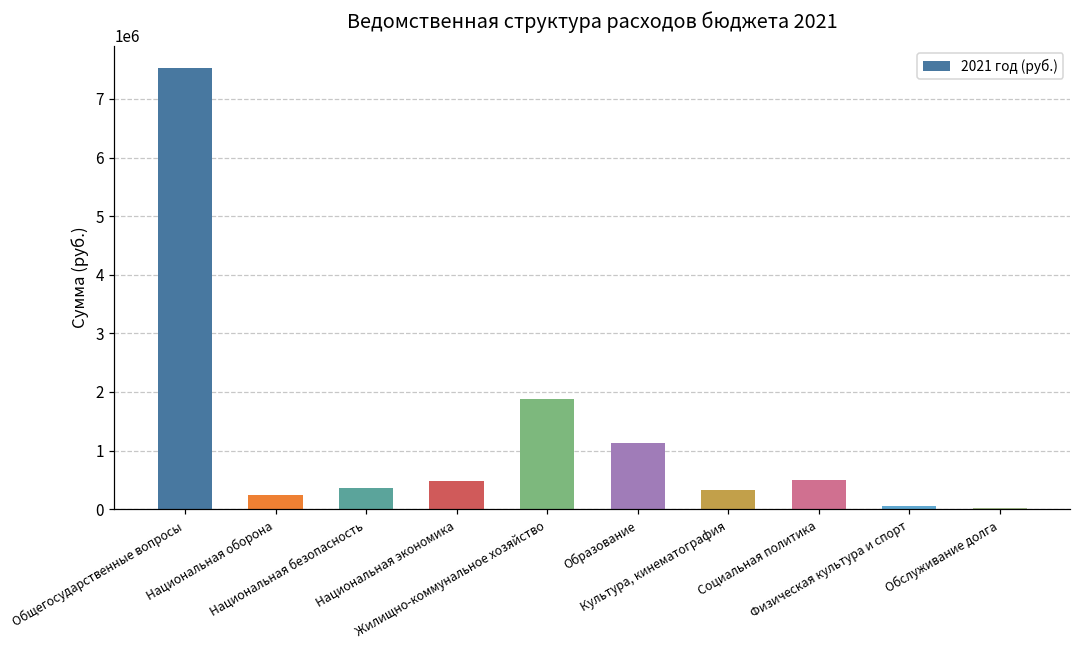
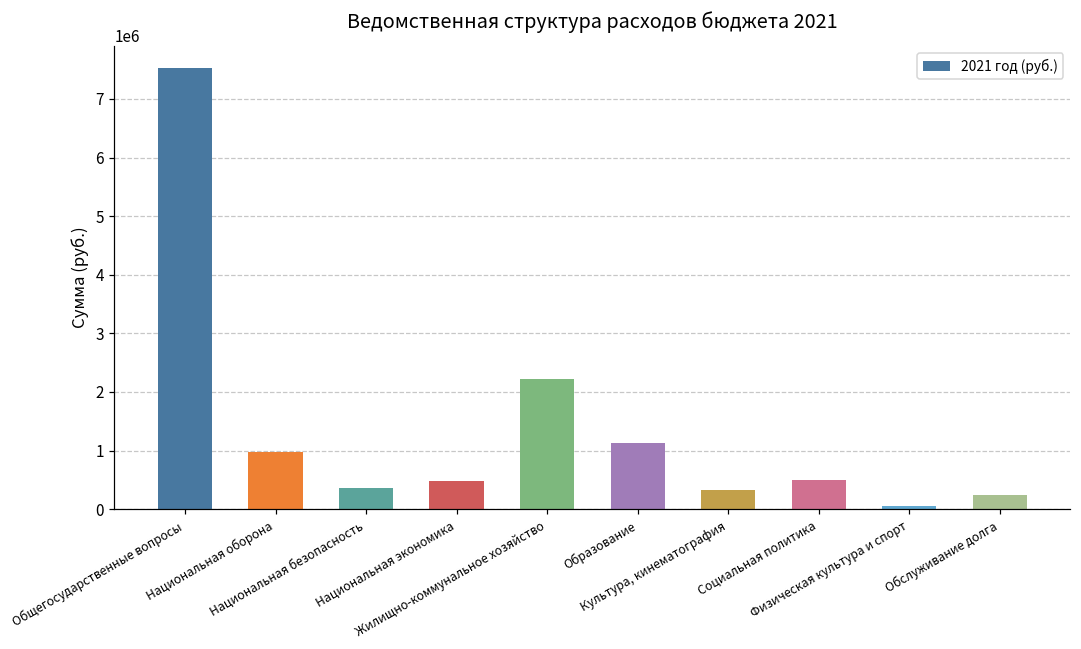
Национальная оборона: 200000 -> 1000000
Жилищно-коммунальное хозяйство: 1900000 -> 2200000
Обслуживание долга: 0 -> 200000
